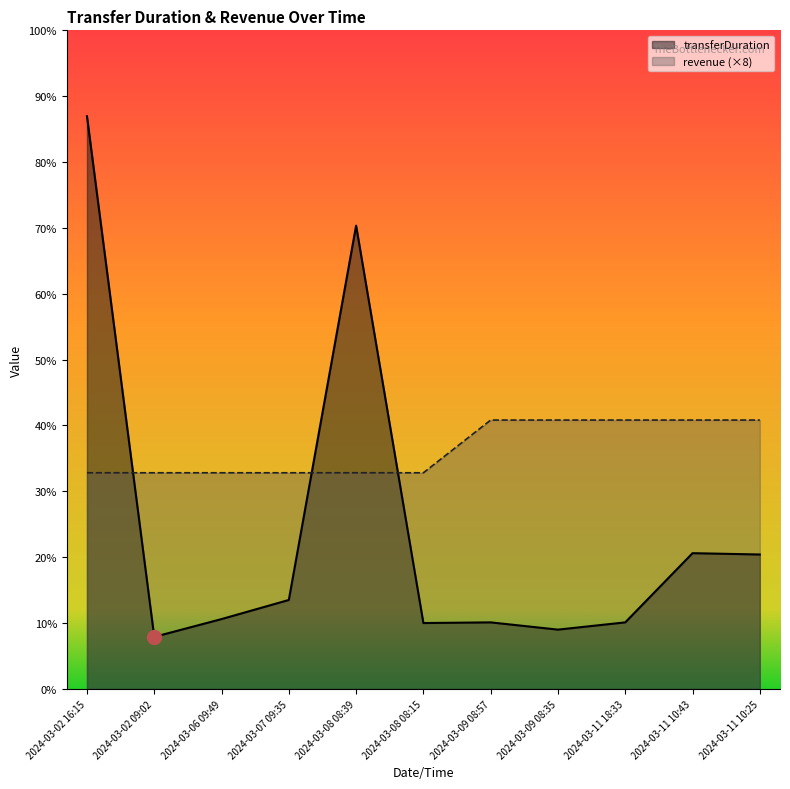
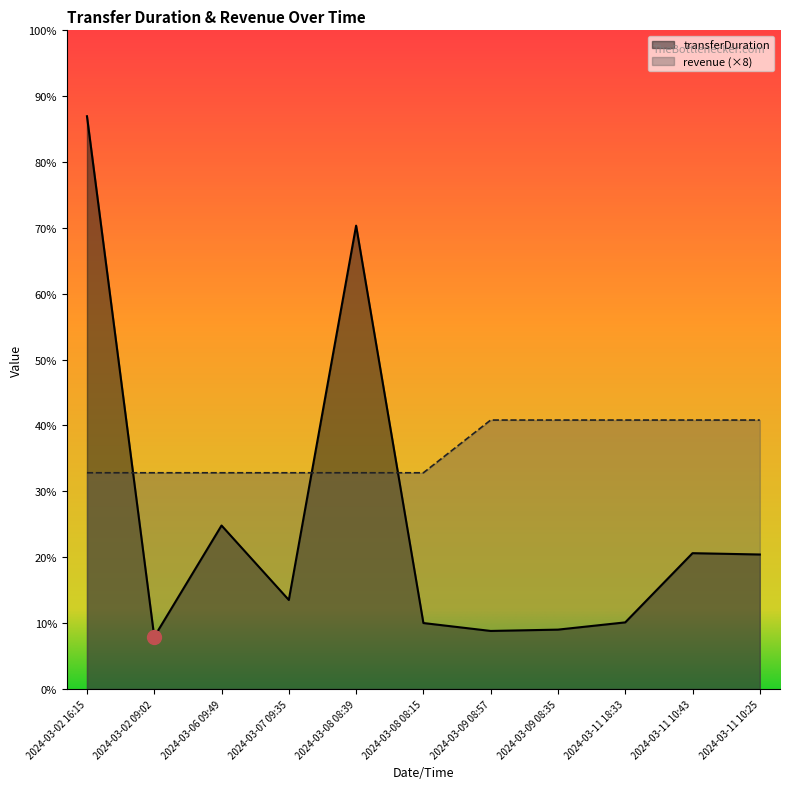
transferDuration, 2024-03-06 09:49: 11% -> 25%
transferDuration, 2024-03-09 08:57: 10% -> 9%
